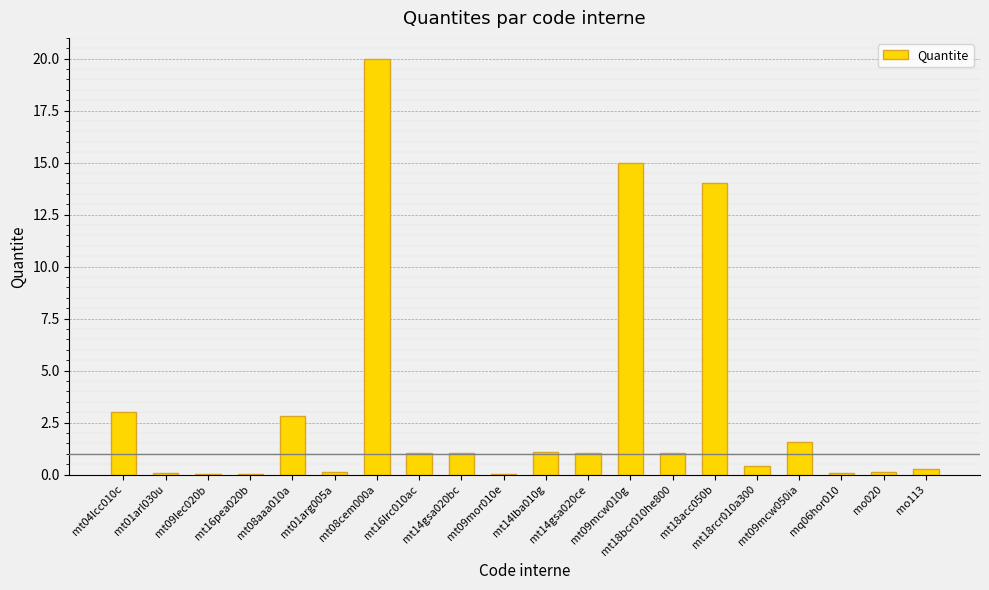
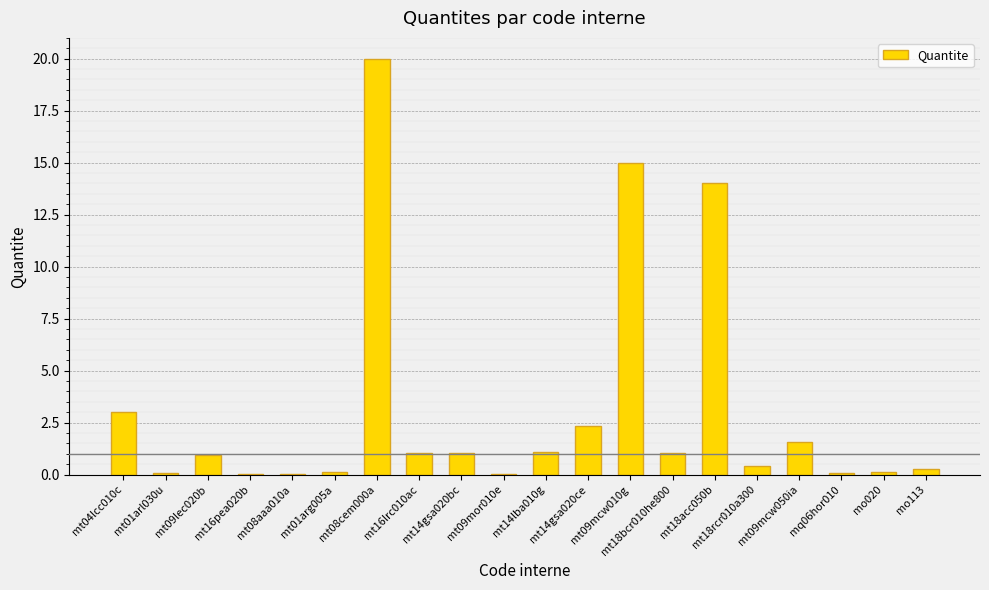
mt09lec020b: 0.0 -> 0.9
mt08aaa010a: 2.8 -> 0.0
mt14gsa020ce: 1.1 -> 2.4
